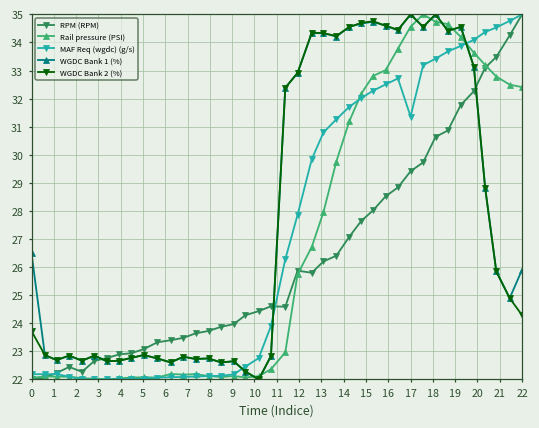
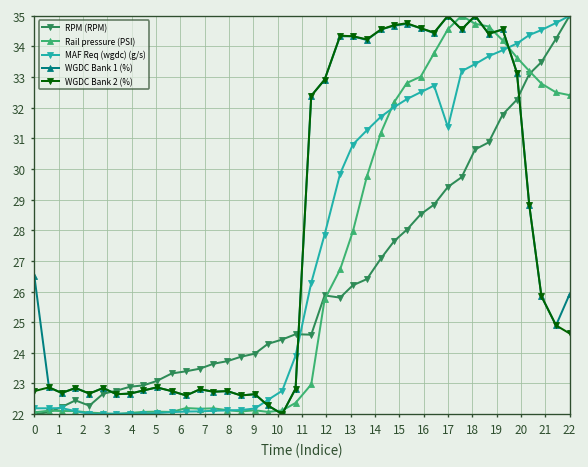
WGDC Bank 2 (%), 0: 23.7 -> 22.7
WGDC Bank 2 (%), 22: 24.3 -> 24.6
